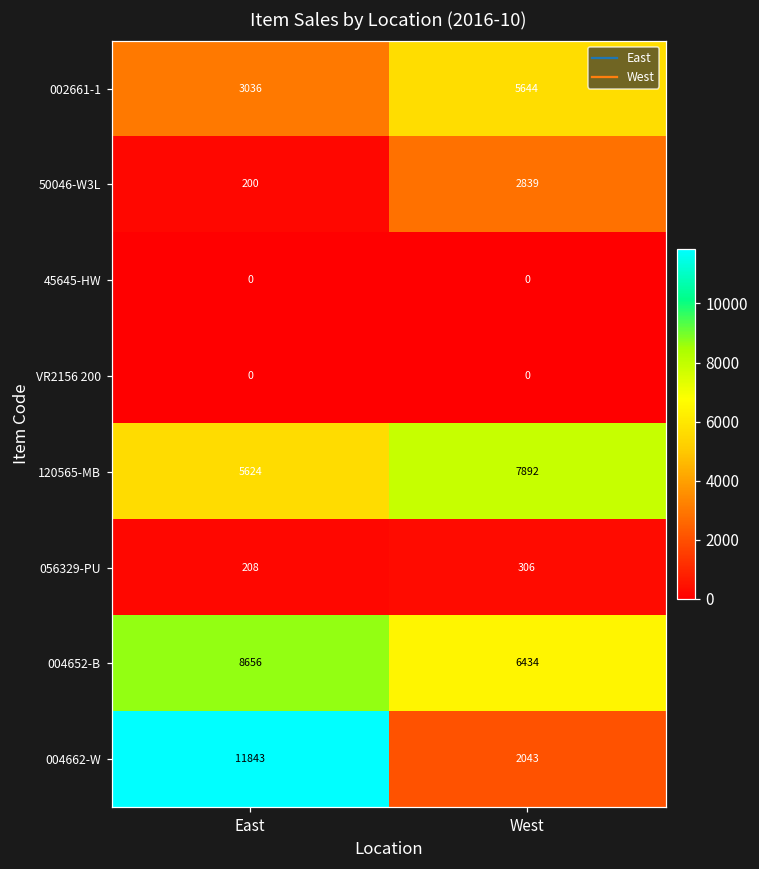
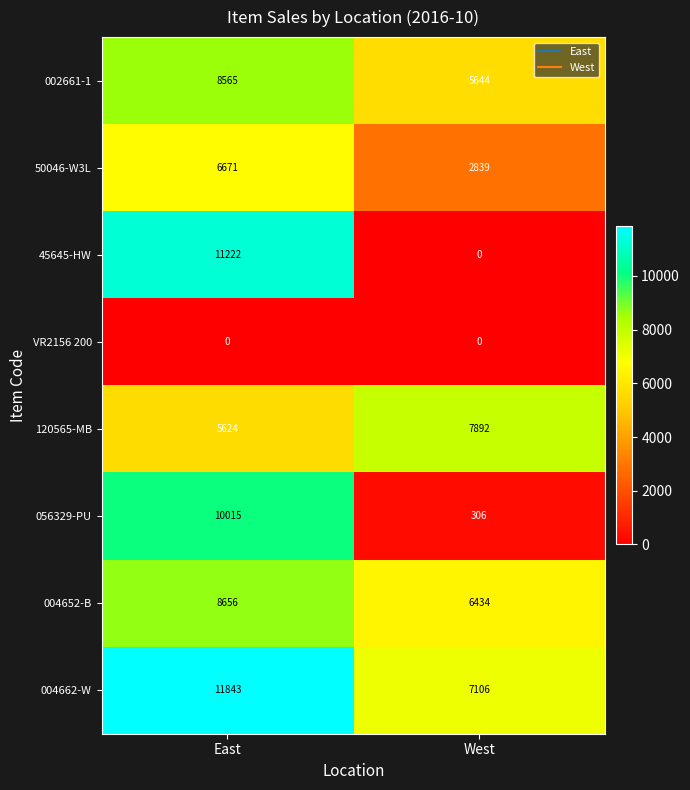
002661-1, East: 3036 -> 8565
50046-W3L, East: 200 -> 6671
45645-HW, East: 0 -> 11222
056329-PU, East: 208 -> 10015
004662-W, West: 2043 -> 7106
